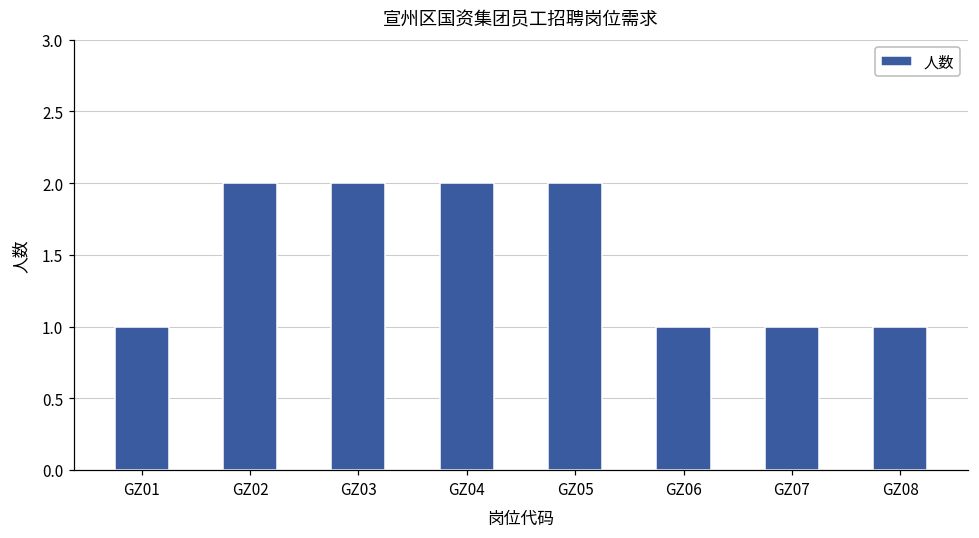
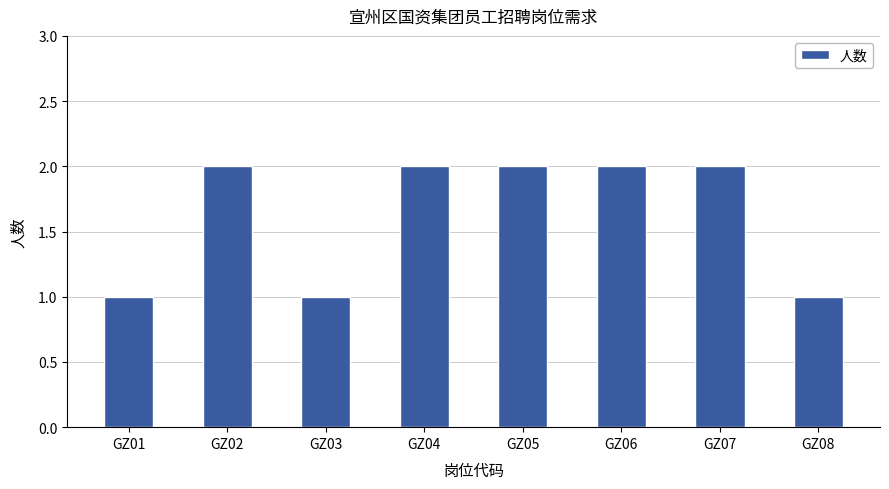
GZ03: 2 -> 1
GZ06: 1 -> 2
GZ07: 1 -> 2
